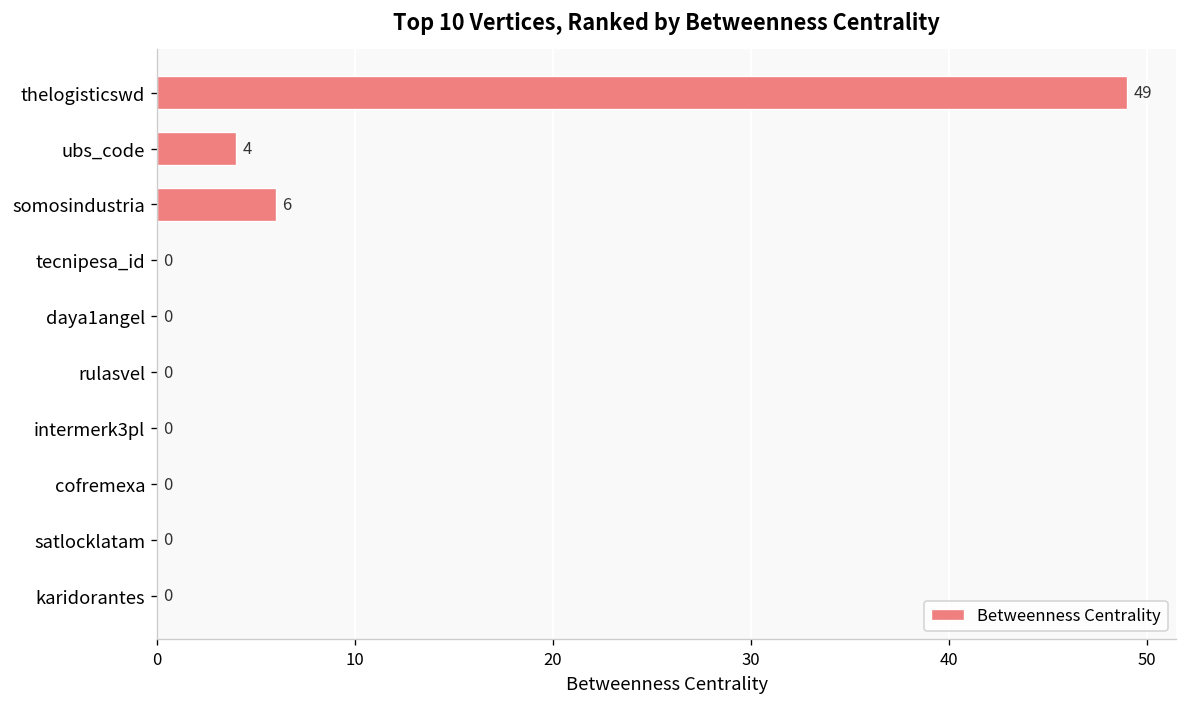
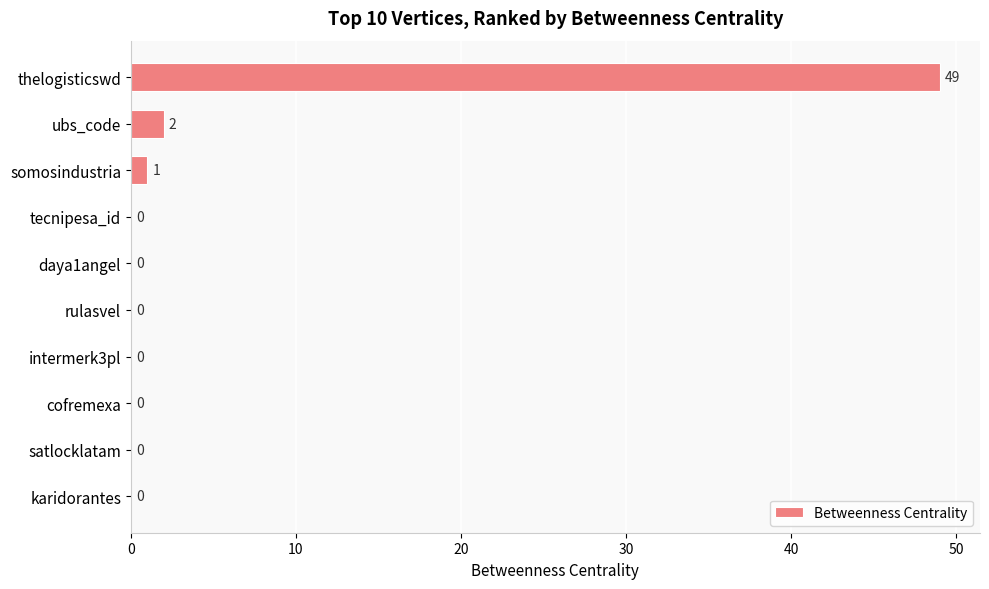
ubs_code: 4 -> 2
somosindustria: 6 -> 1
